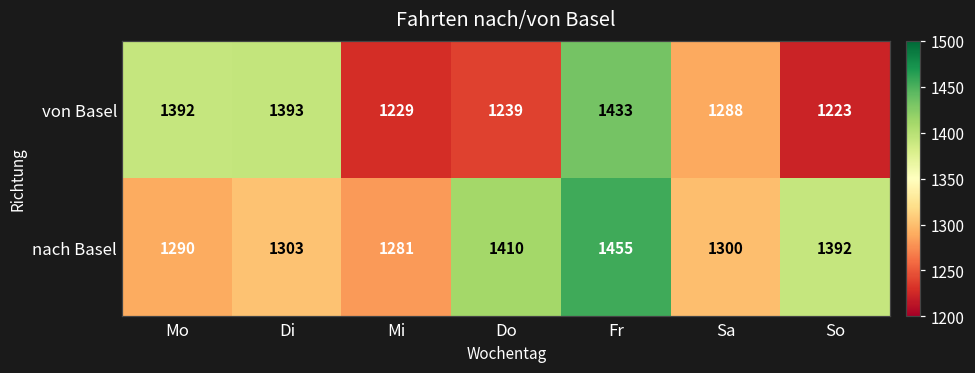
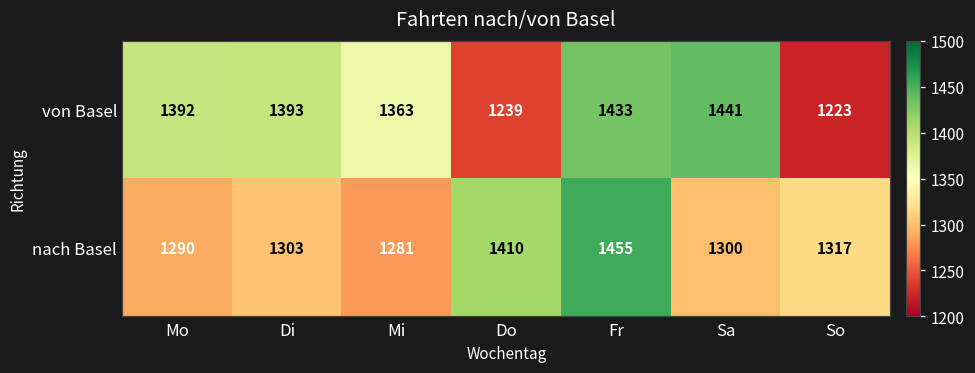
von Basel, Mi: 1229 -> 1363
von Basel, Sa: 1288 -> 1441
nach Basel, So: 1392 -> 1317
